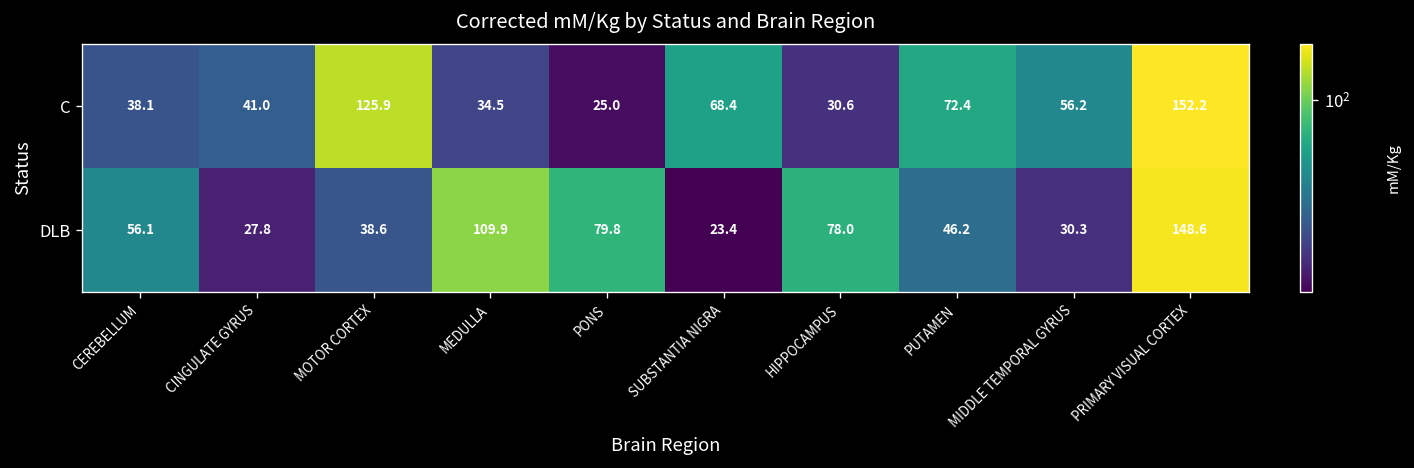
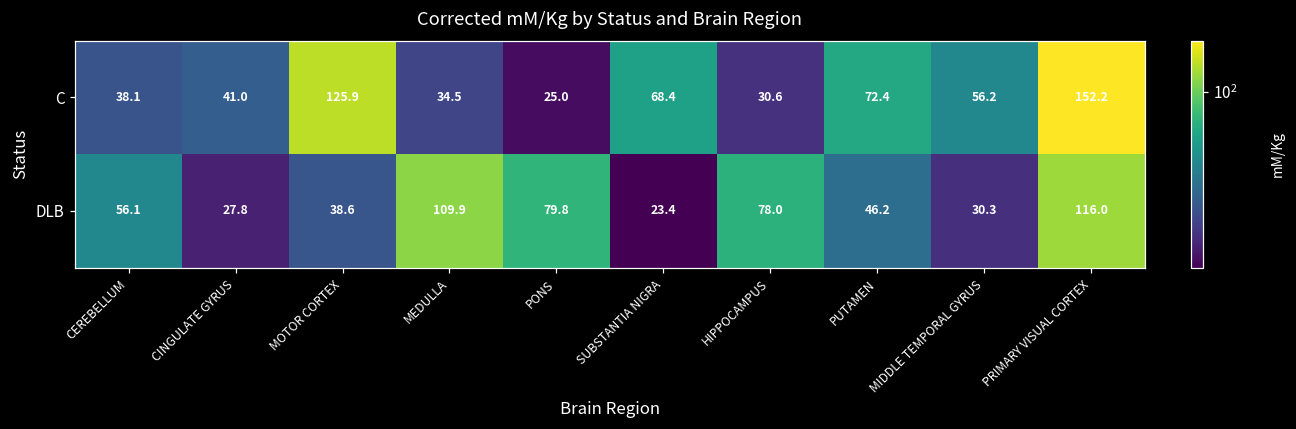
DLB, PRIMARY VISUAL CORTEX: 148.6 -> 116.0
